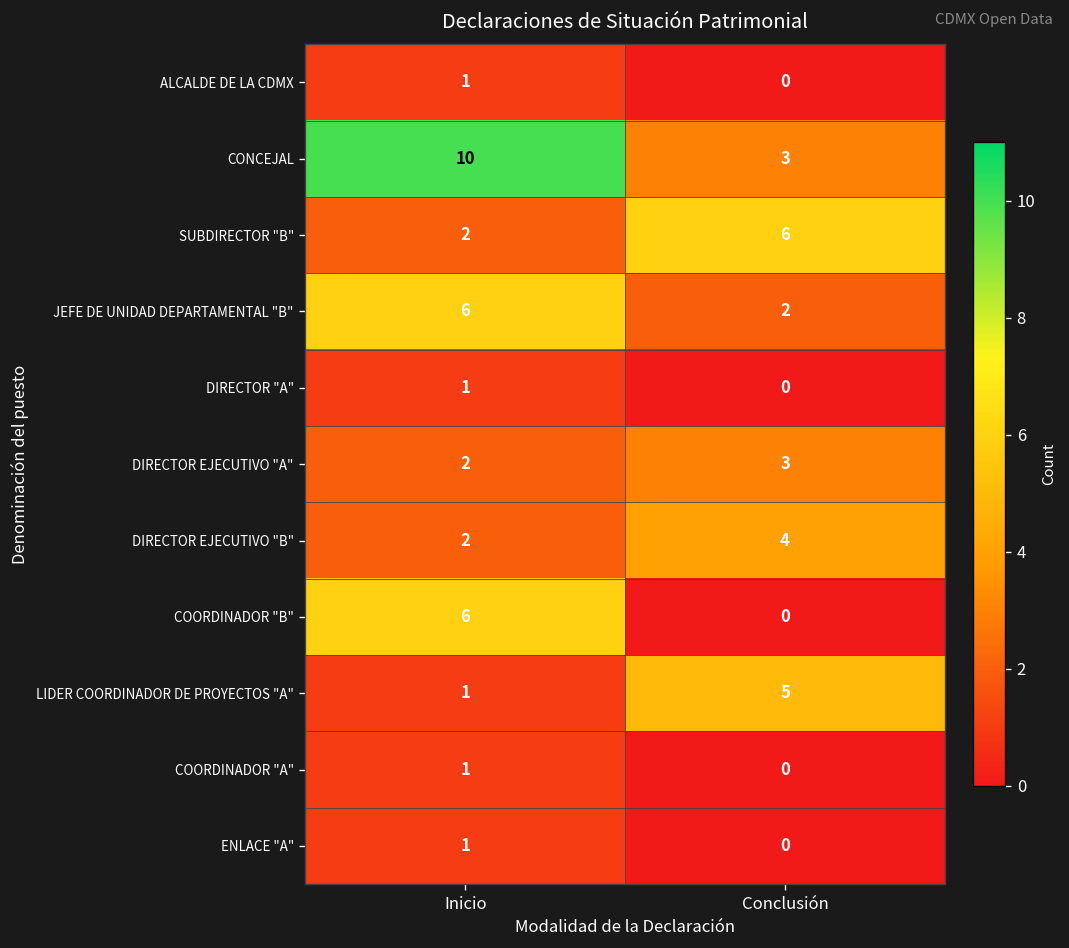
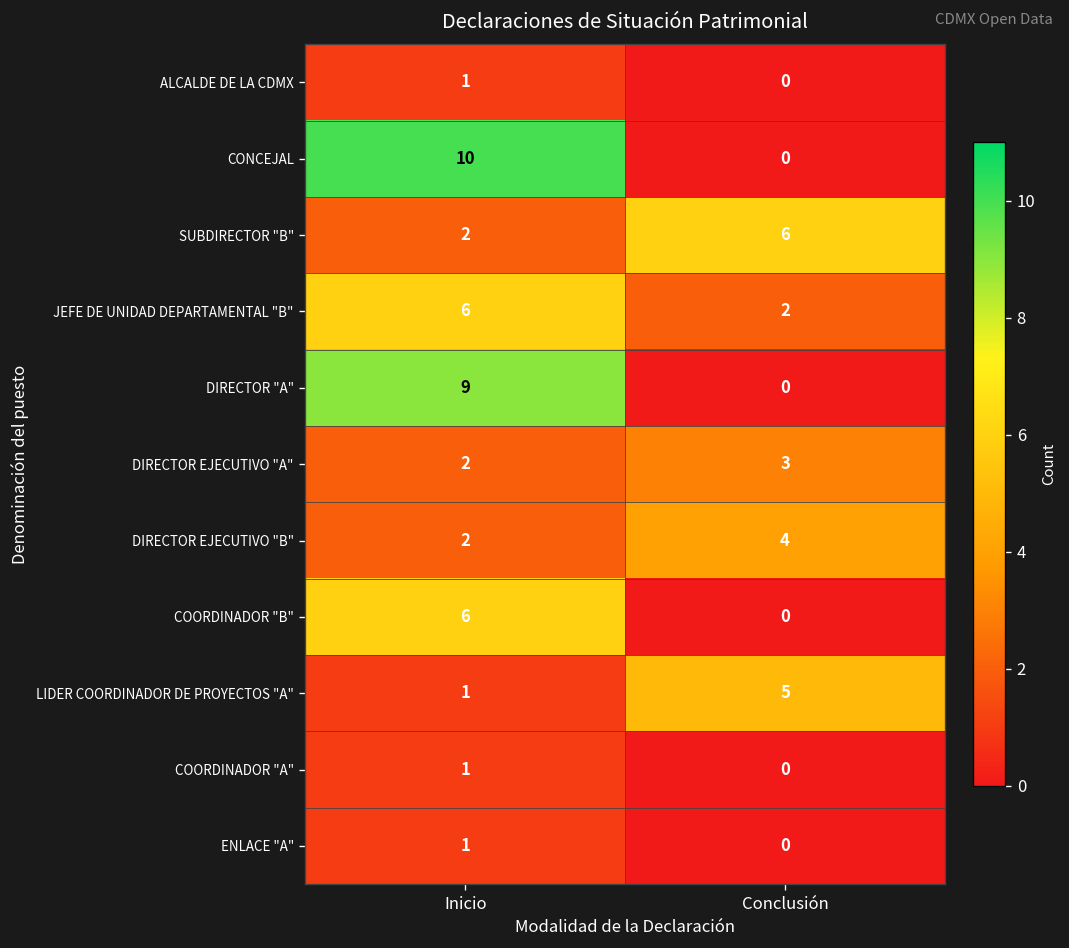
CONCEJAL, Conclusión: 3 -> 0
DIRECTOR "A", Inicio: 1 -> 9
